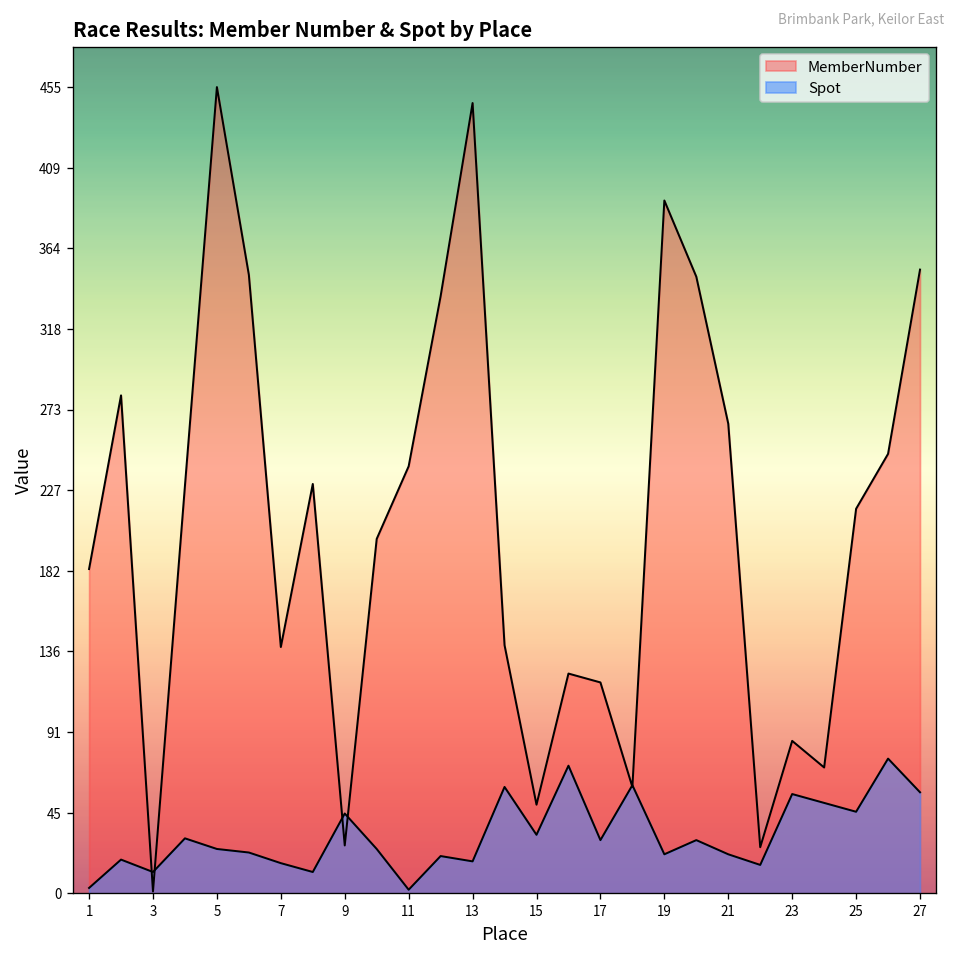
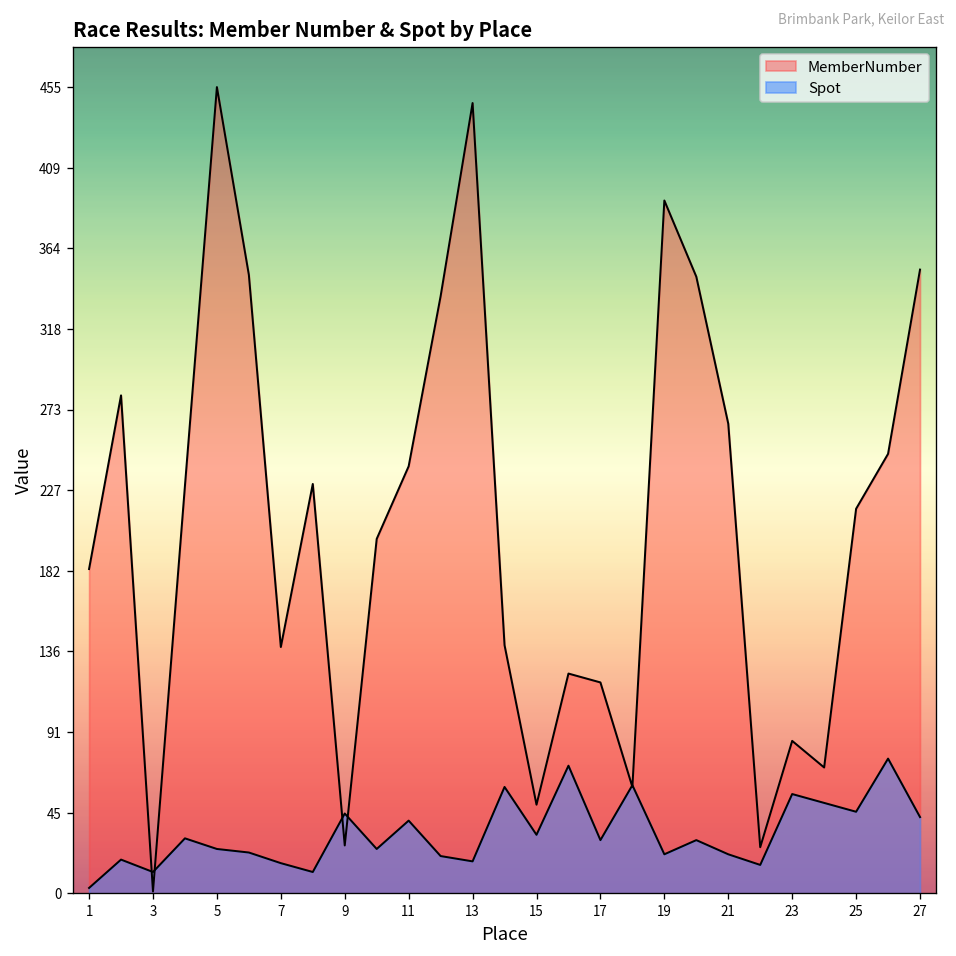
Spot, 11: 2 -> 41
Spot, 27: 57 -> 43
